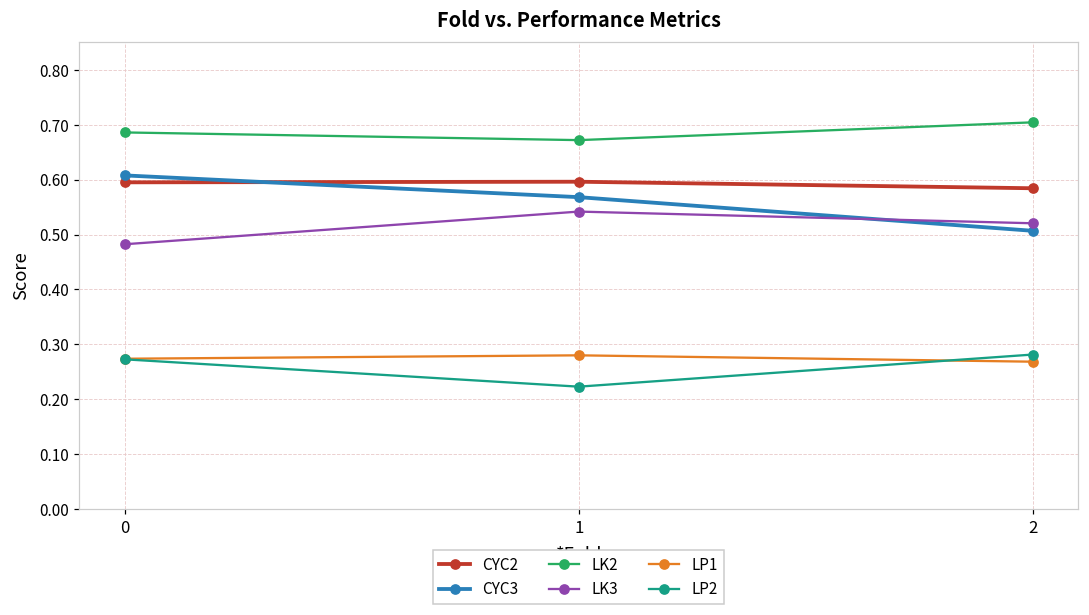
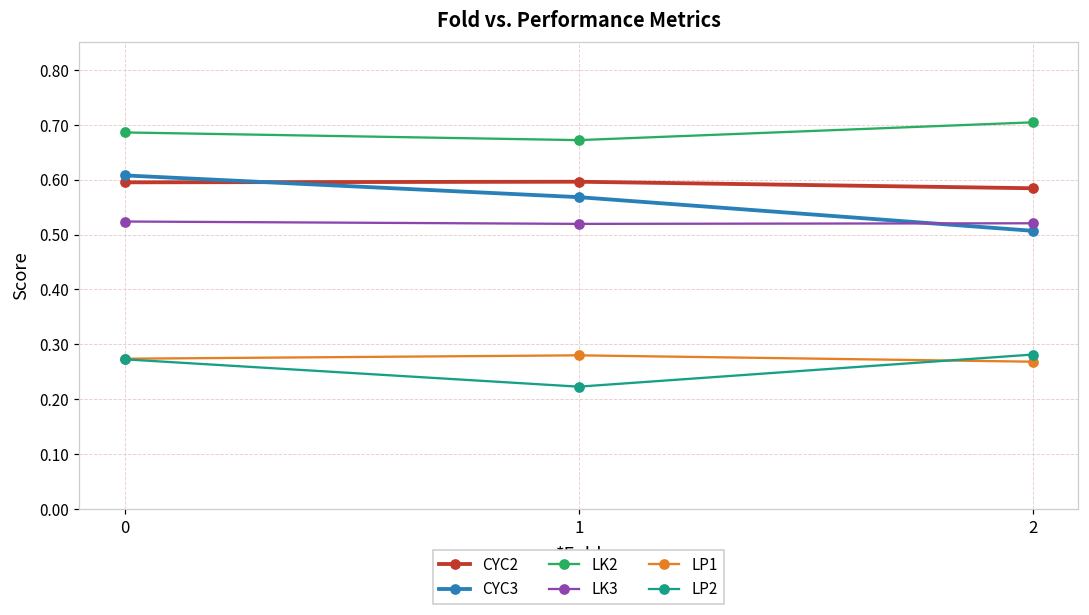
LK3, 0: 0.48 -> 0.52
LK3, 1: 0.54 -> 0.52
